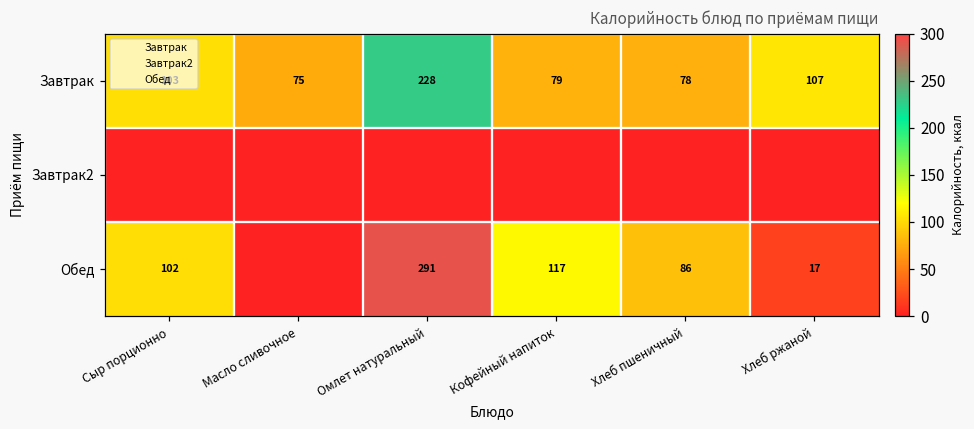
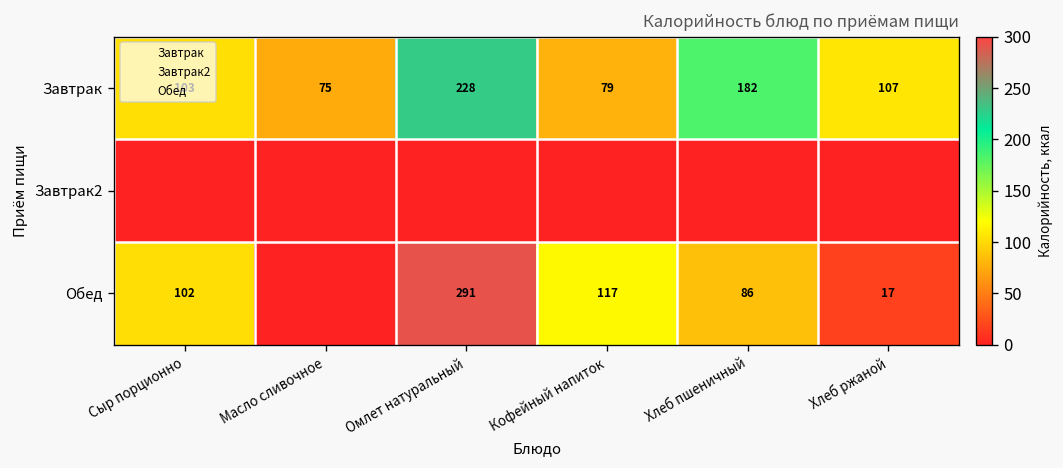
Завтрак, Хлеб пшеничный: 78 -> 182
